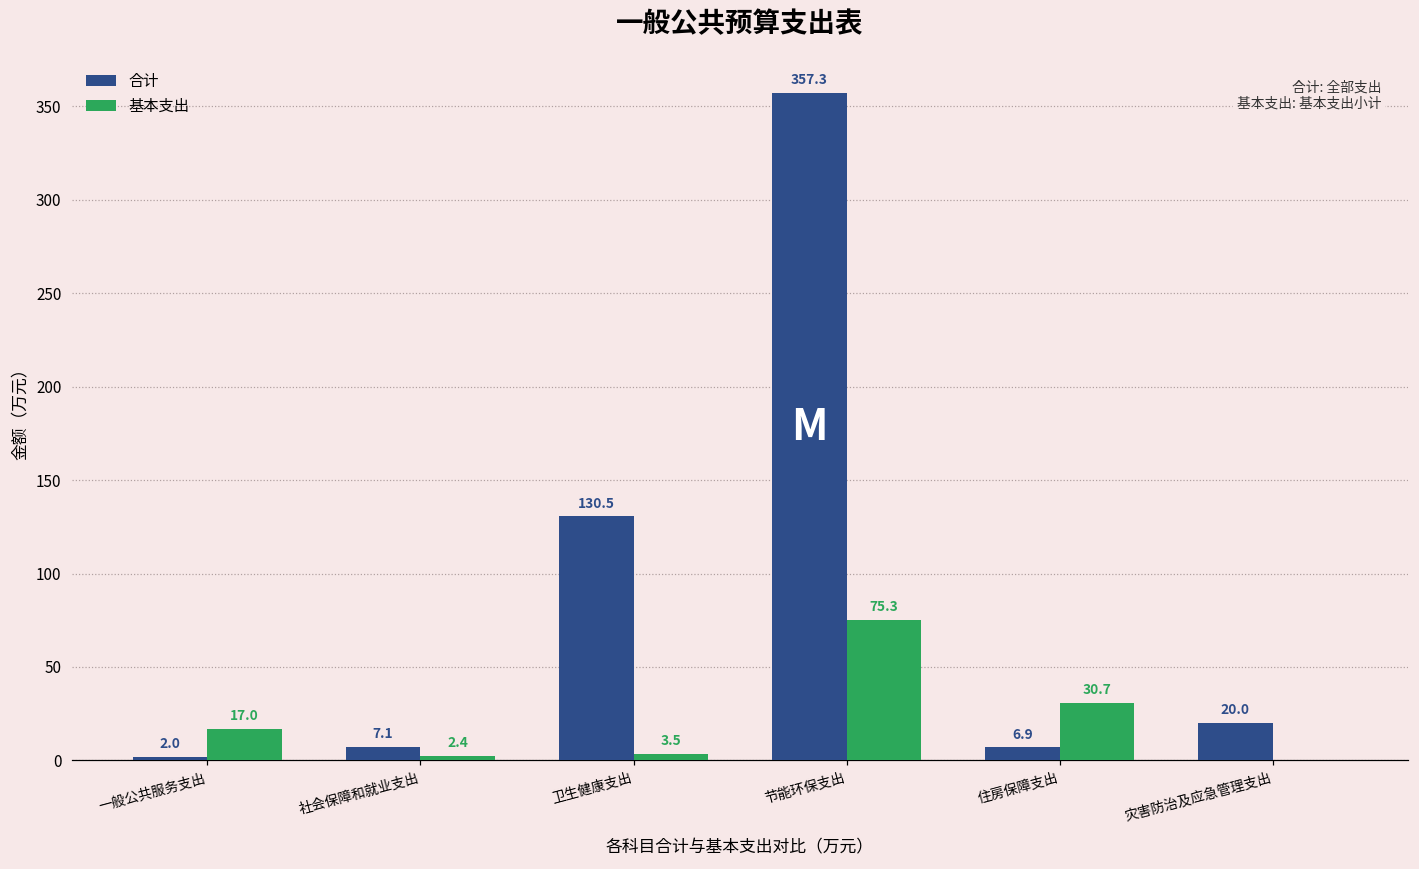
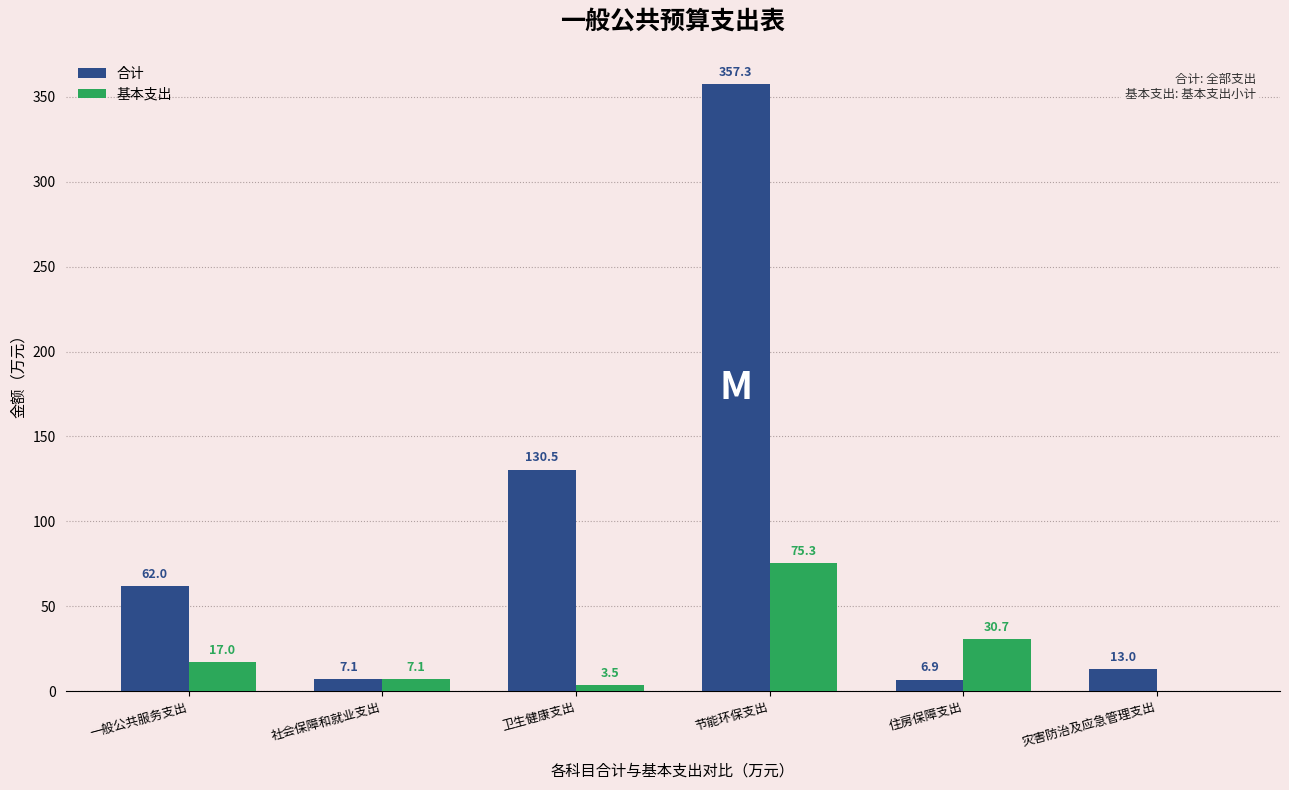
合计, 一般公共服务支出: 2.0 -> 62.0
基本支出, 社会保障和就业支出: 2.4 -> 7.1
合计, 灾害防治及应急管理支出: 20.0 -> 13.0
